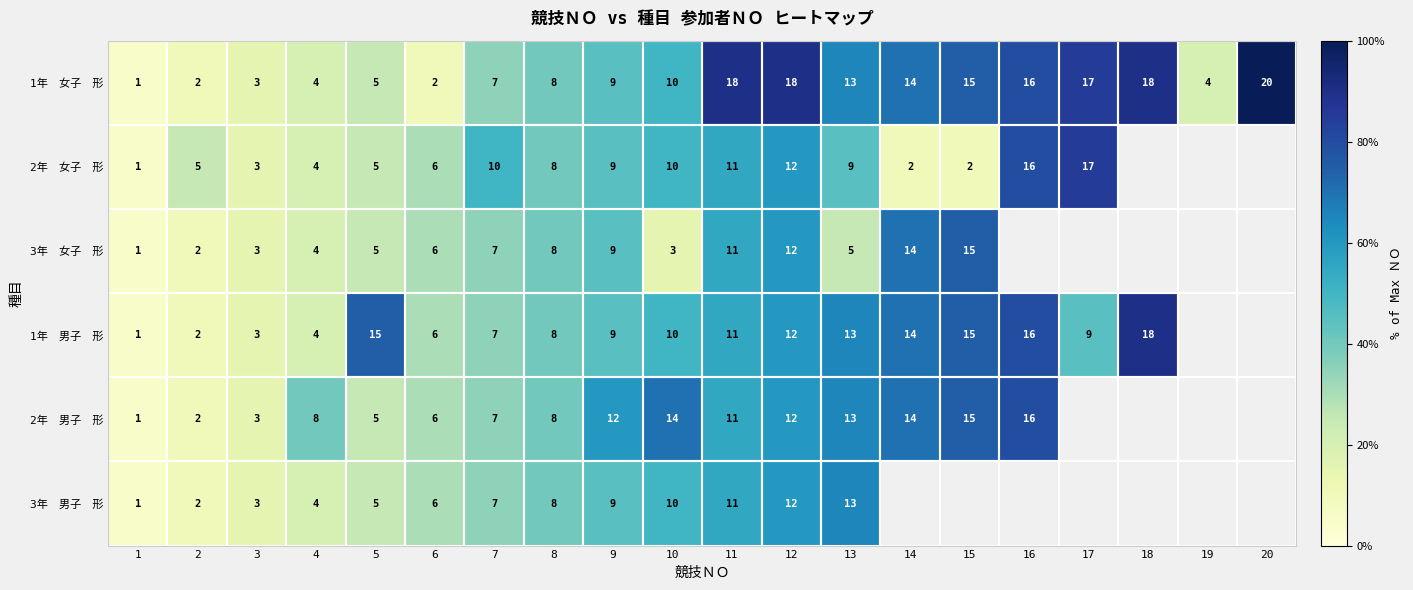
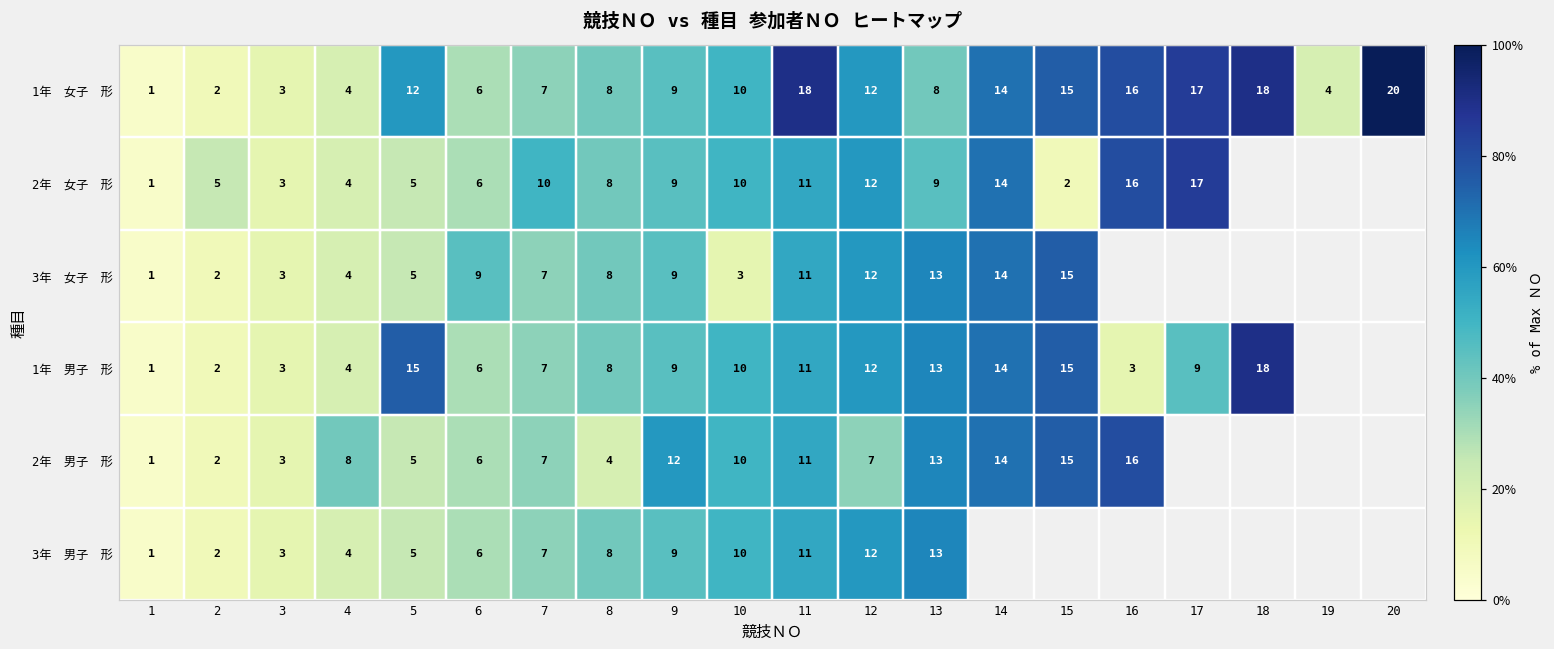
1年 女子 形, 5: 5 -> 12
1年 女子 形, 6: 2 -> 6
1年 女子 形, 12: 18 -> 12
1年 女子 形, 13: 13 -> 8
2年 女子 形, 14: 2 -> 14
3年 女子 形, 6: 6 -> 9
3年 女子 形, 13: 5 -> 13
1年 男子 形, 16: 16 -> 3
2年 男子 形, 8: 8 -> 4
2年 男子 形, 10: 14 -> 10
2年 男子 形, 12: 12 -> 7
